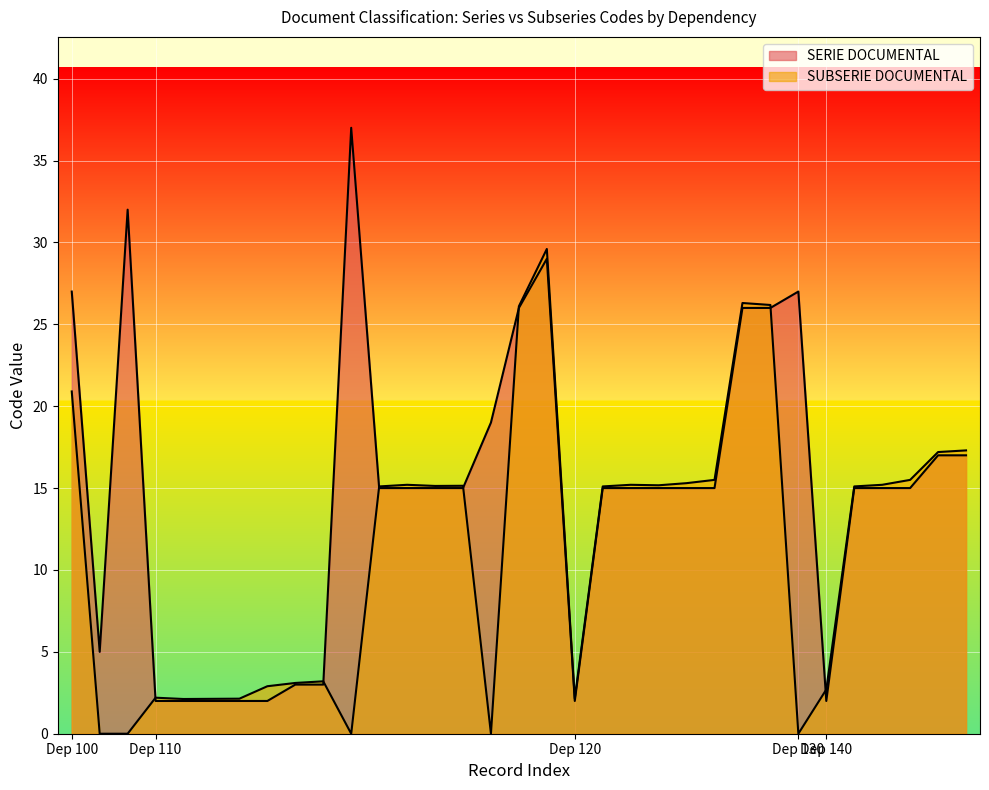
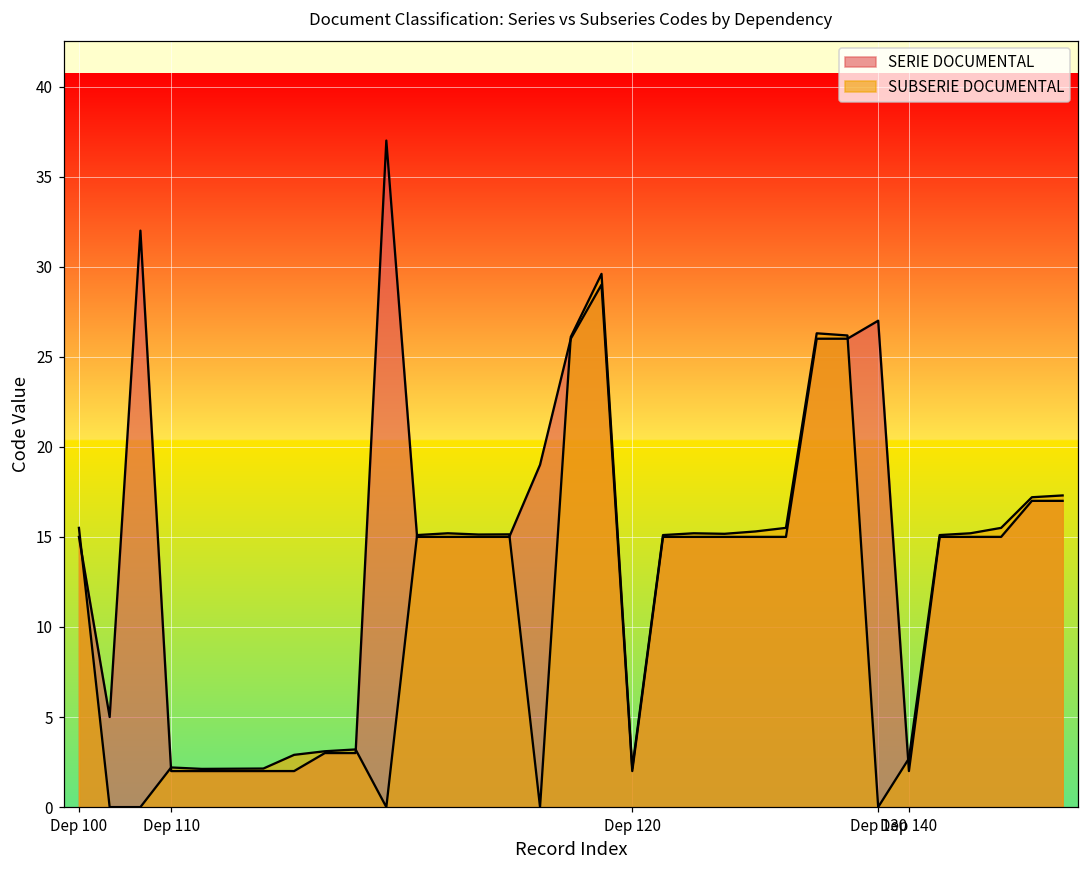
SERIE DOCUMENTAL, Dep 100: 27 -> 15
SUBSERIE DOCUMENTAL, Dep 100: 20.9 -> 15.5
